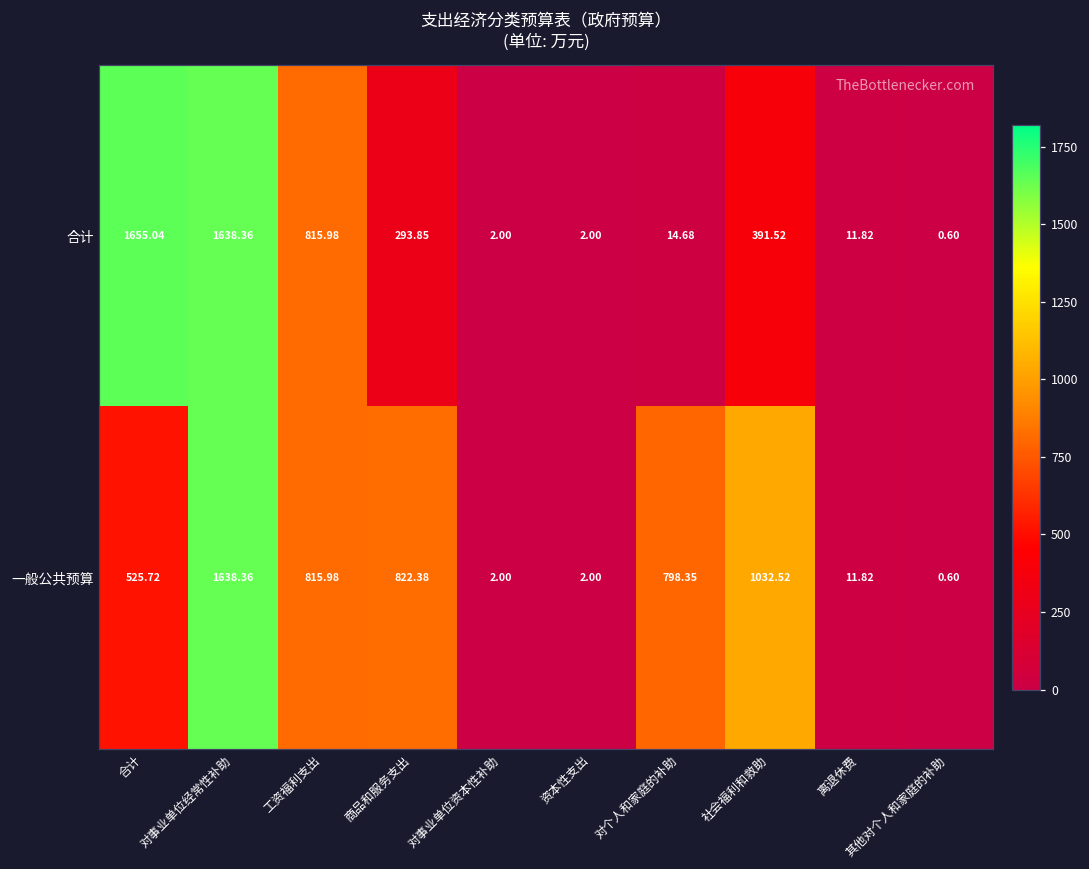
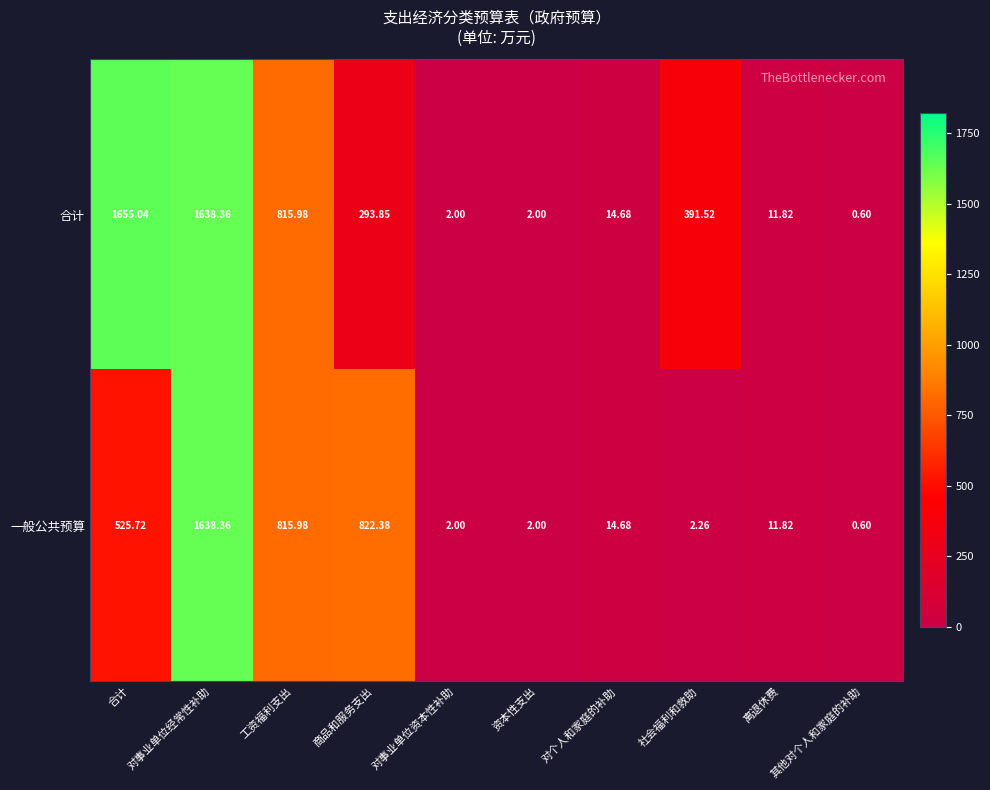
一般公共预算, 对个人和家庭的补助: 798.35 -> 14.68
一般公共预算, 社会福利和救助: 1032.52 -> 2.26
